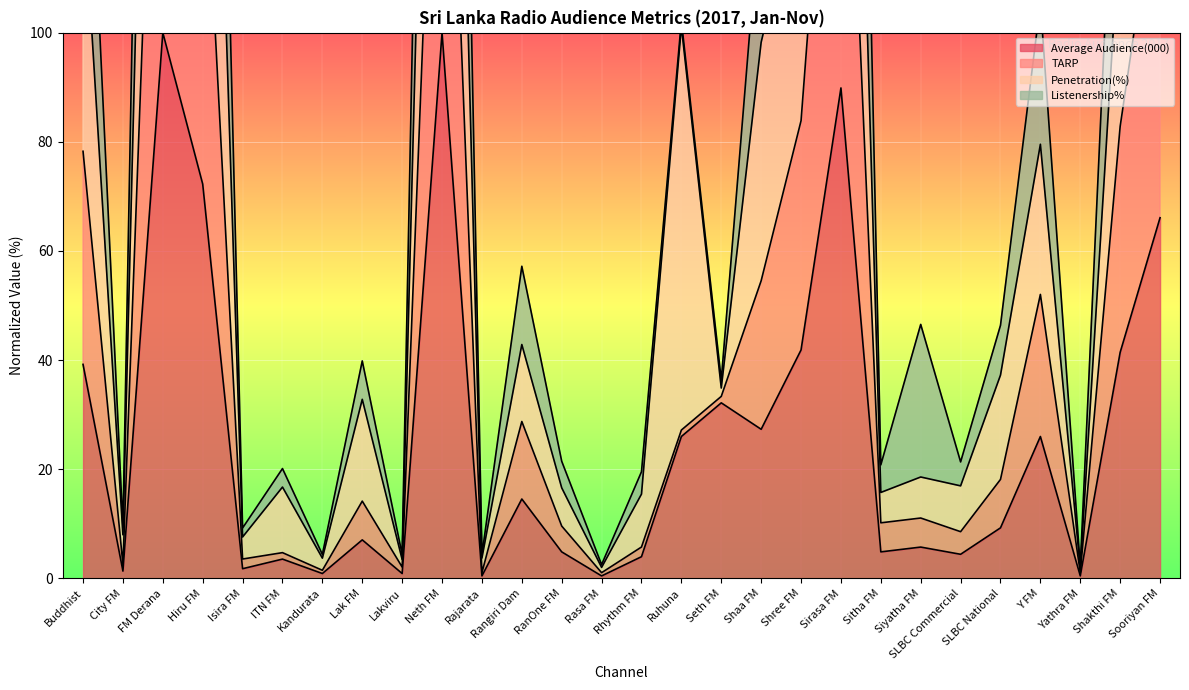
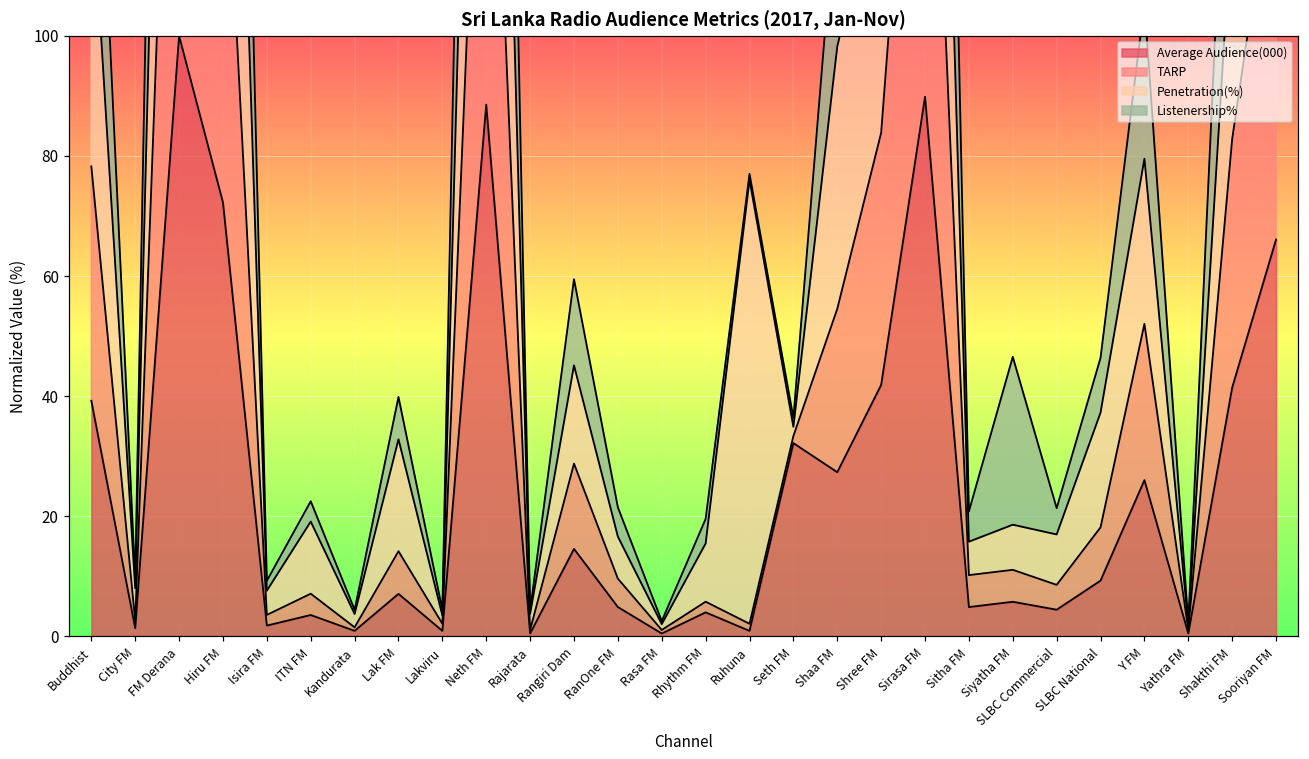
TARP, ITN FM: 1 -> 4
Average Audience(000), Neth FM: 100 -> 89
Penetration(%), Rangiri Dam: 14 -> 16
Average Audience(000), Ruhuna: 26 -> 1
